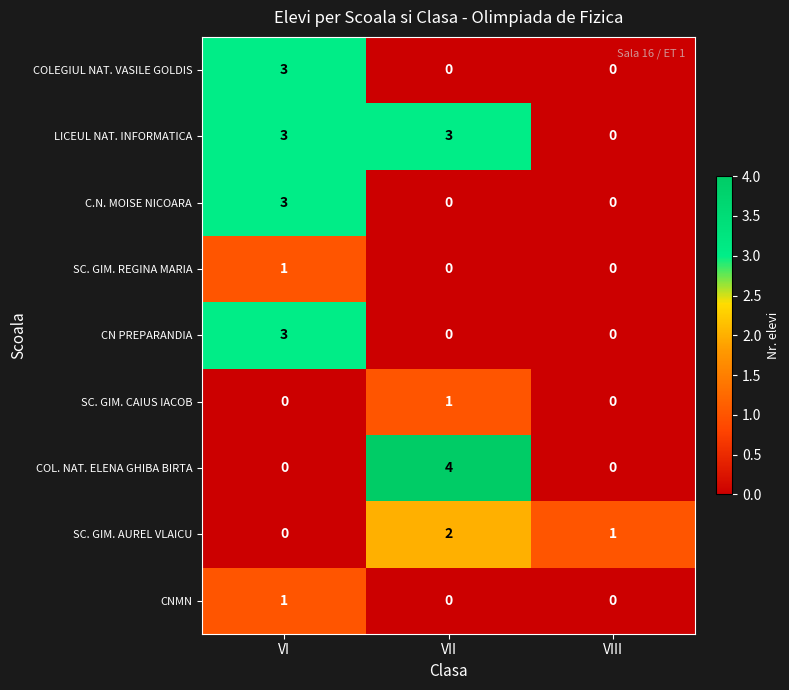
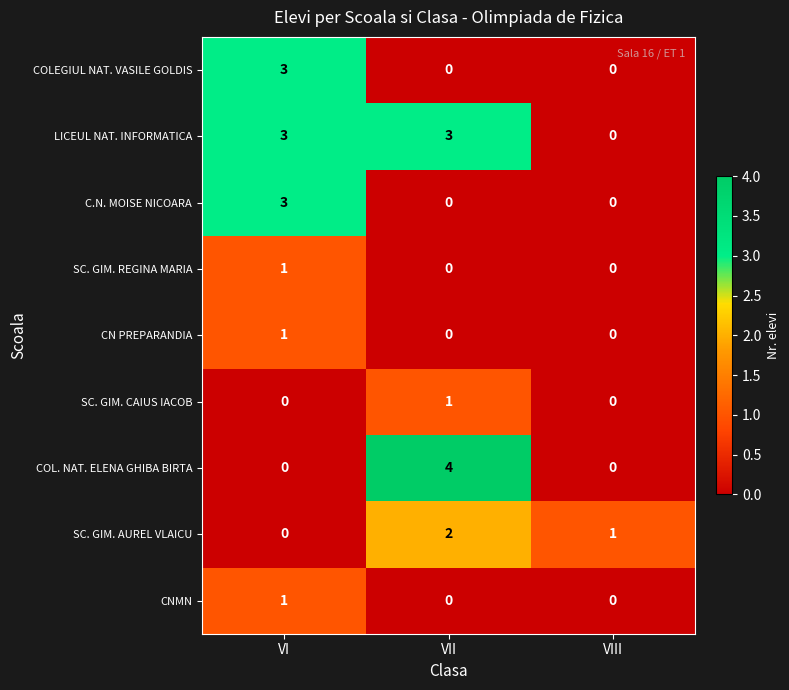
CN PREPARANDIA, VI: 3 -> 1
